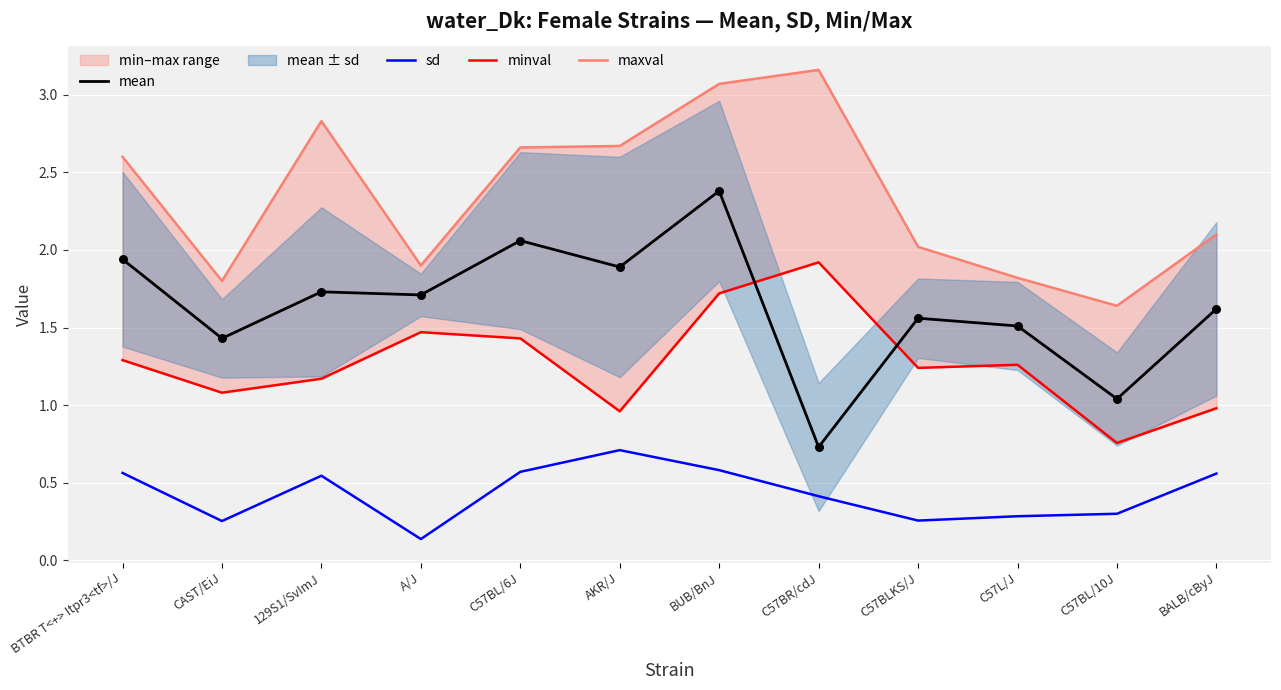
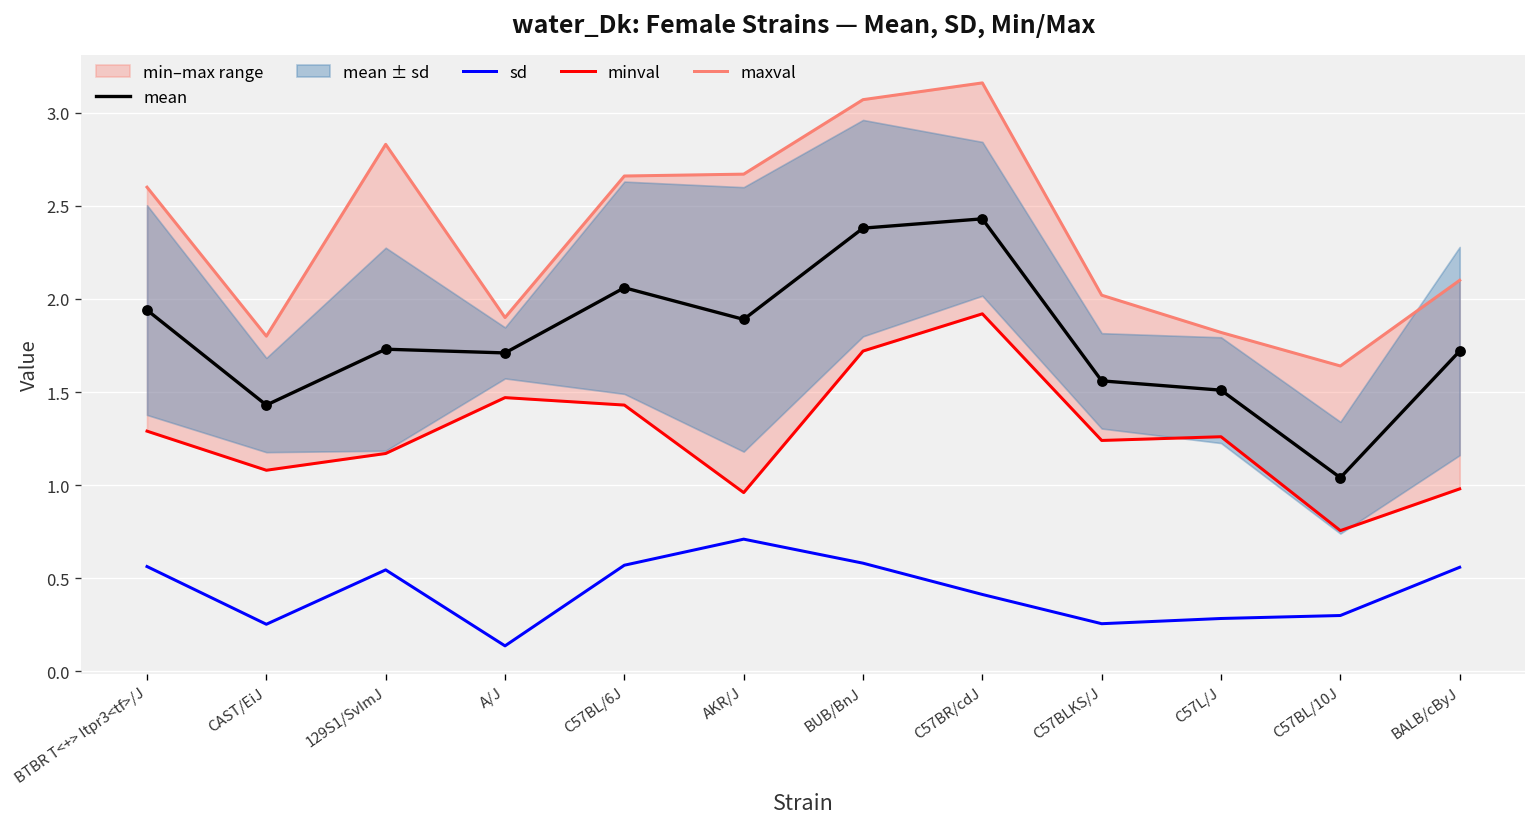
mean, C57BR/cdJ: 0.73 -> 2.43
mean, BALB/cByJ: 1.62 -> 1.72
